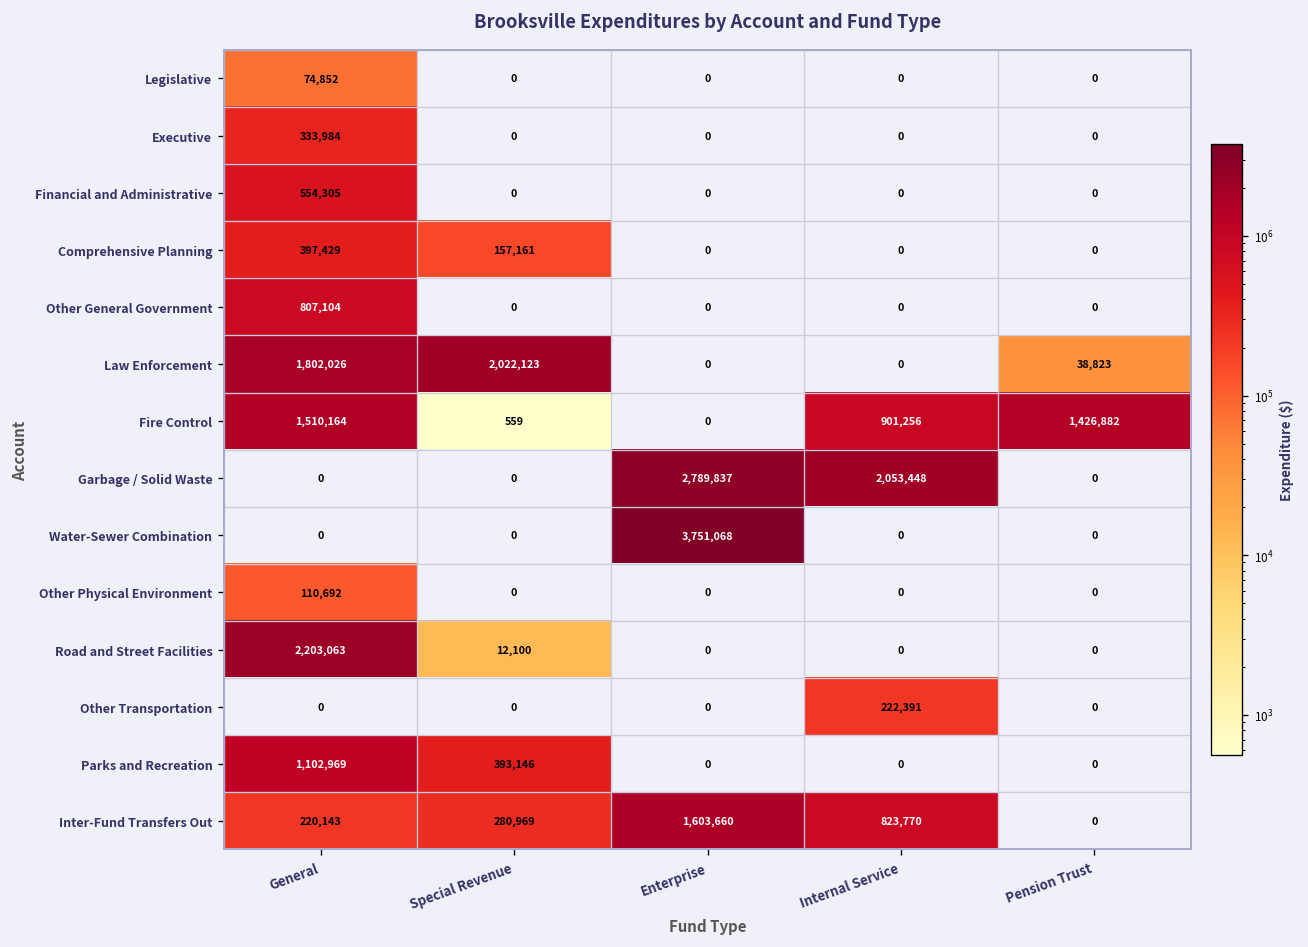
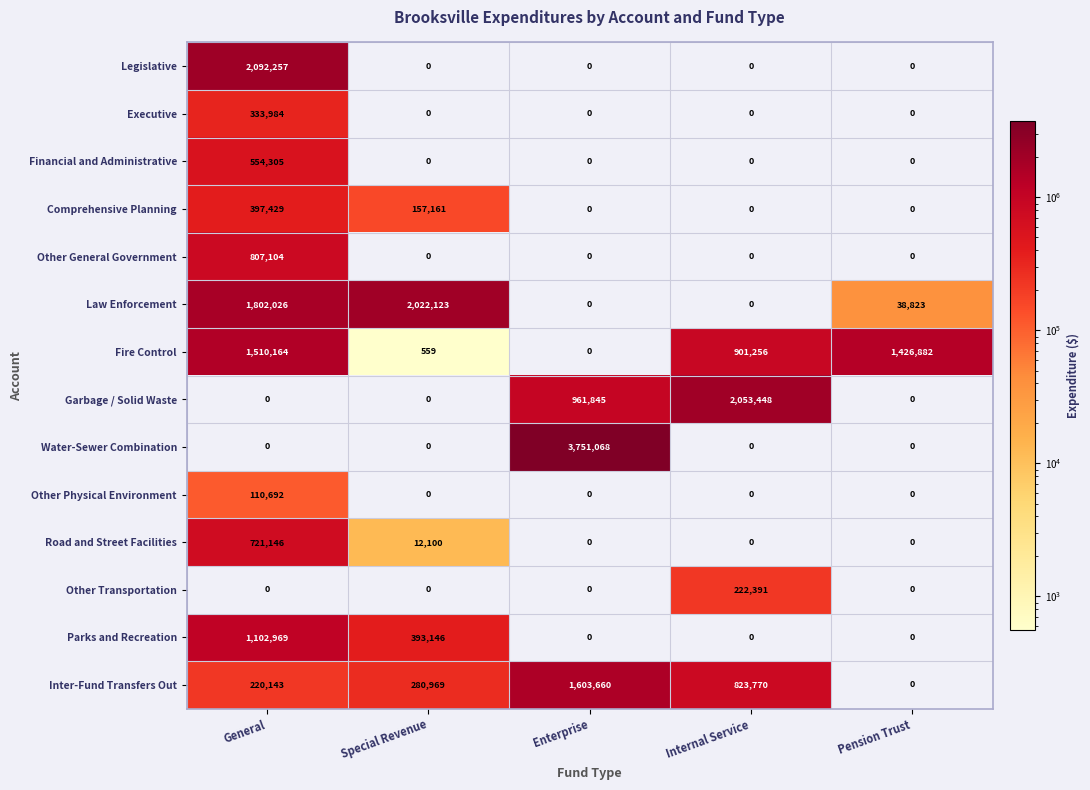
Legislative, General: 74,852 -> 2,092,257
Garbage / Solid Waste, Enterprise: 2,789,837 -> 961,845
Road and Street Facilities, General: 2,203,063 -> 721,146
